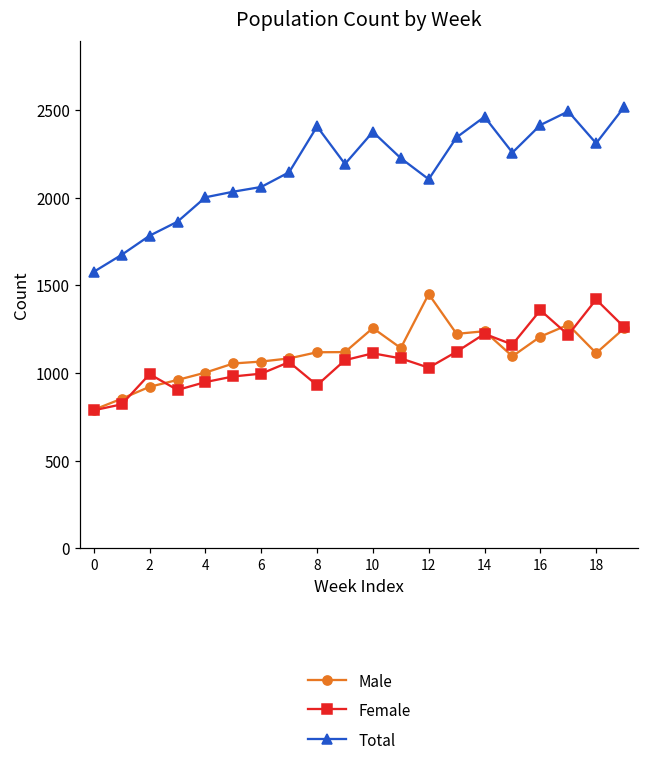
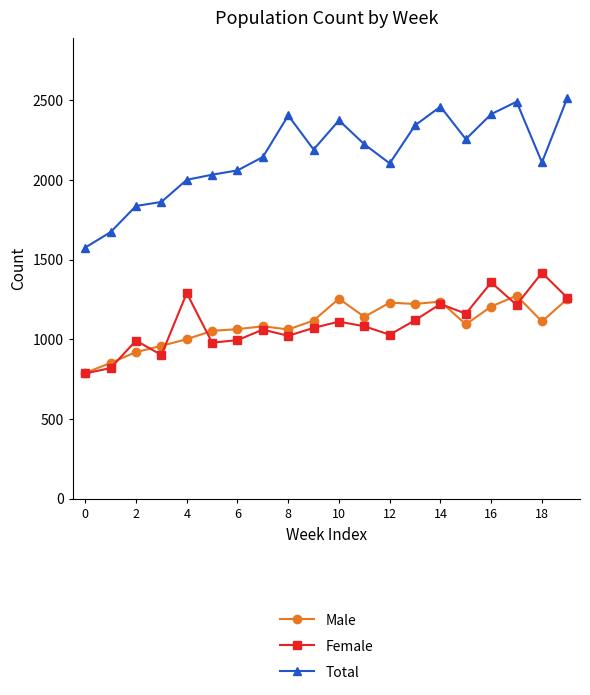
Total, 2: 1780 -> 1840
Female, 4: 950 -> 1290
Male, 8: 1120 -> 1060
Female, 8: 930 -> 1020
Male, 12: 1450 -> 1230
Total, 18: 2310 -> 2110
